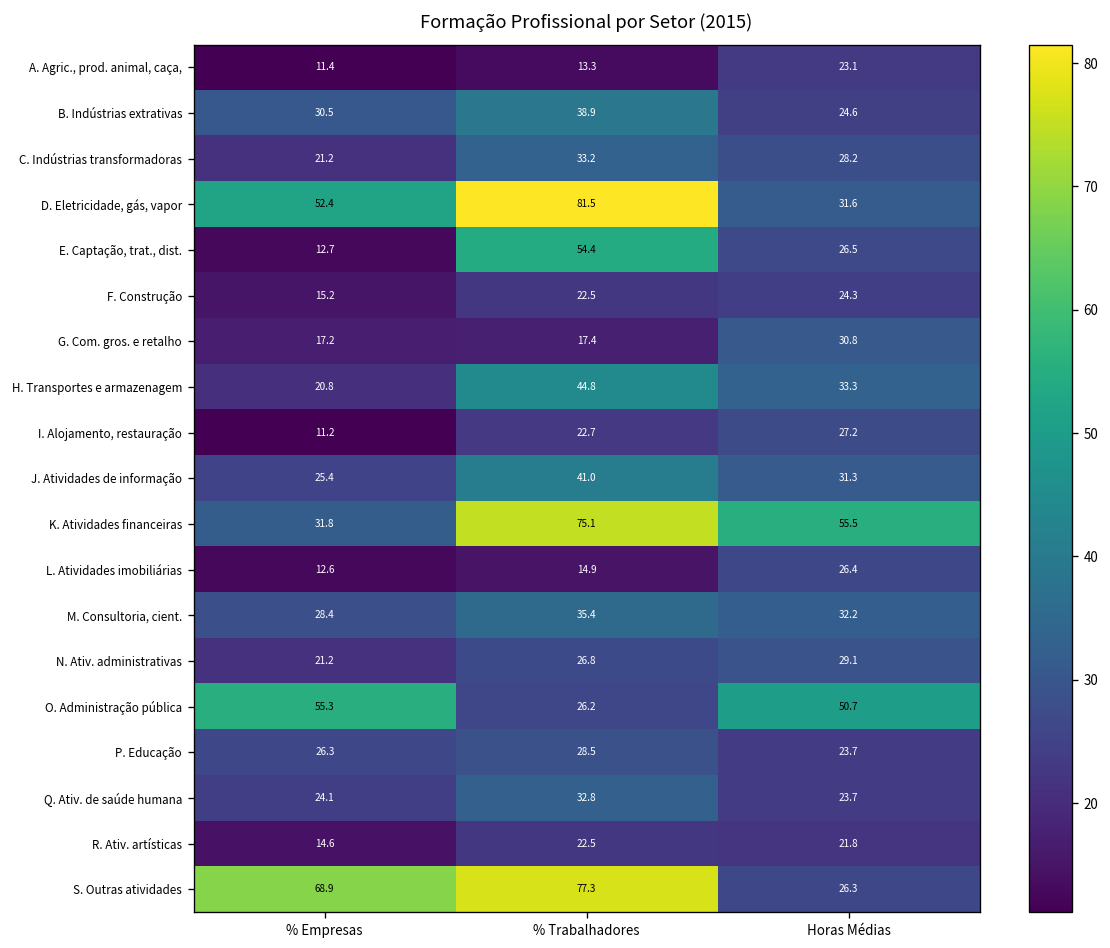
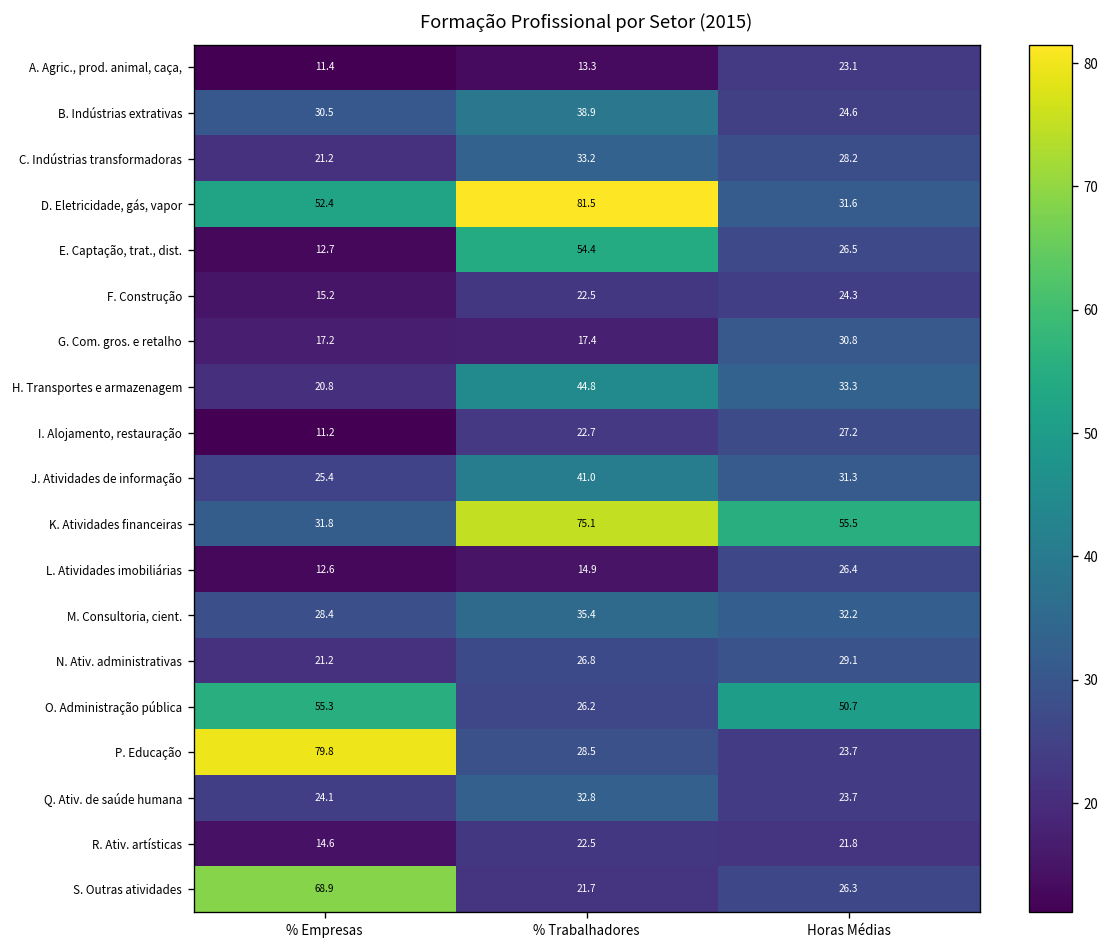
P. Educação, % Empresas: 26.3 -> 79.8
S. Outras atividades, % Trabalhadores: 77.3 -> 21.7
